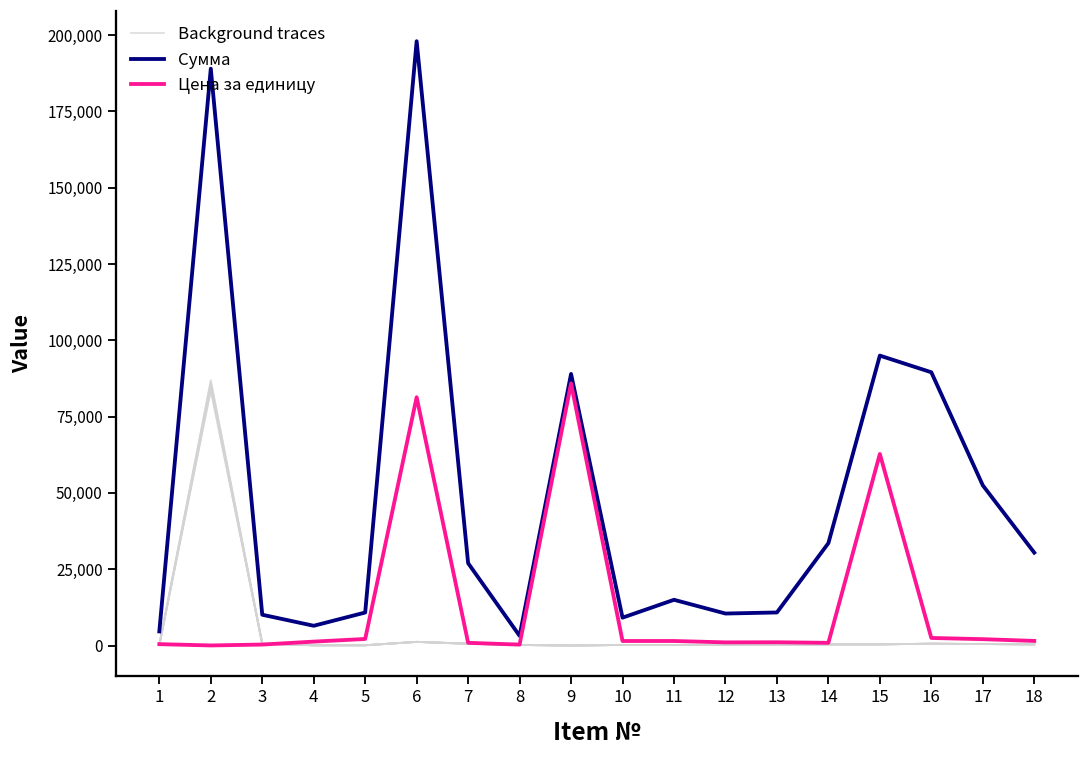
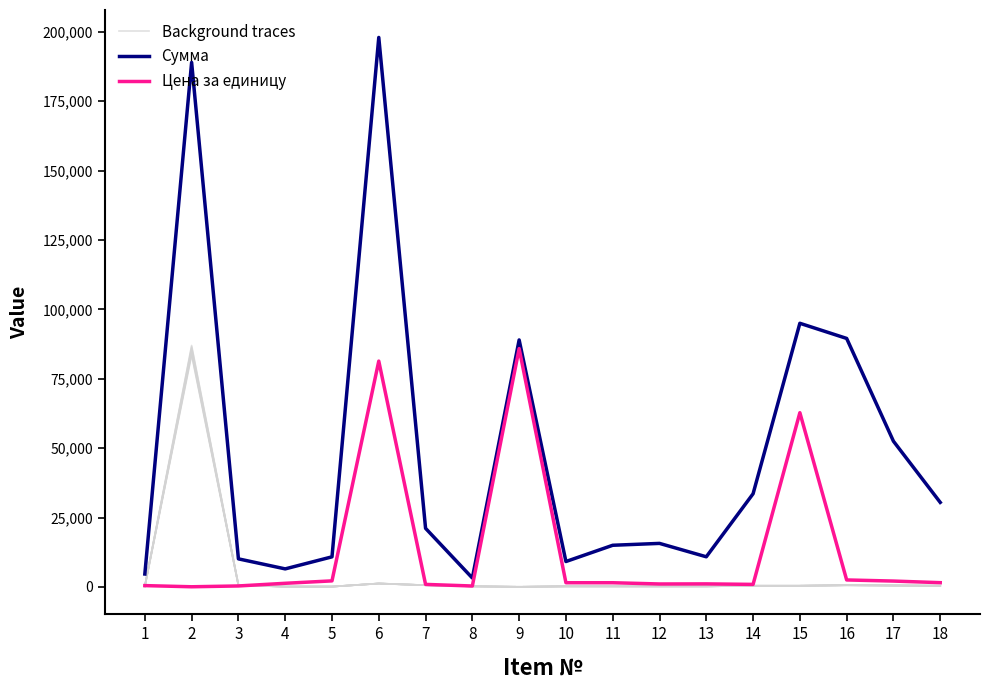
Сумма, 7: 27,000 -> 21,000
Сумма, 12: 11,000 -> 16,000
